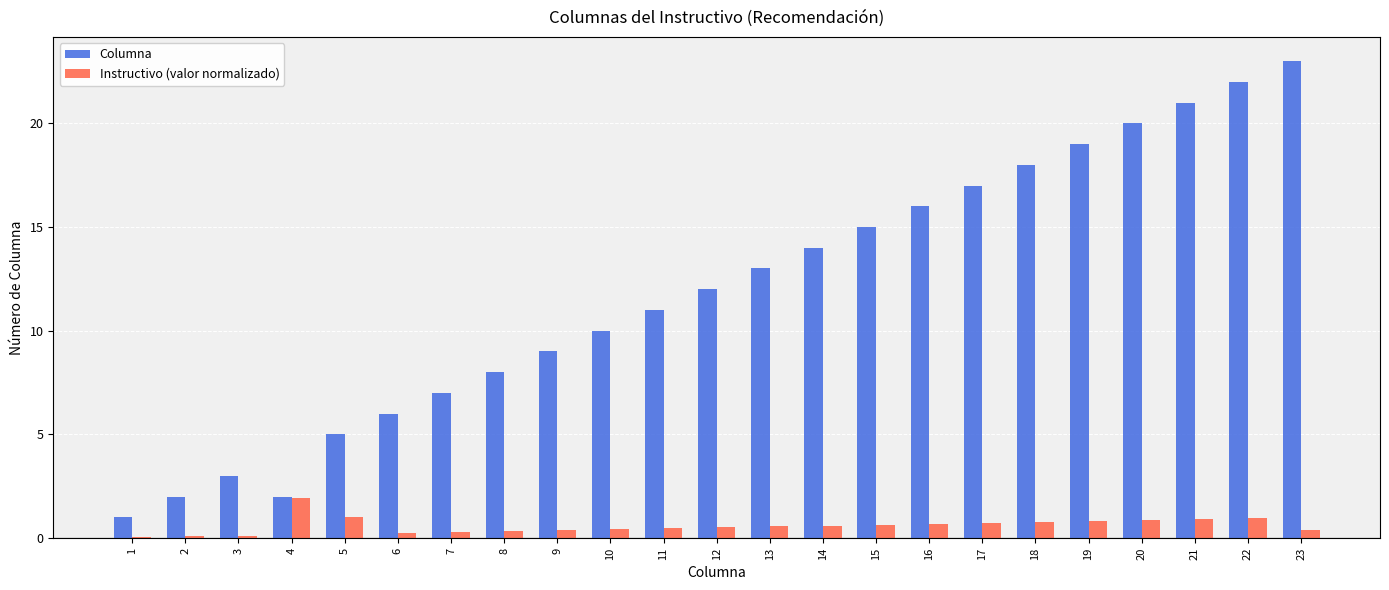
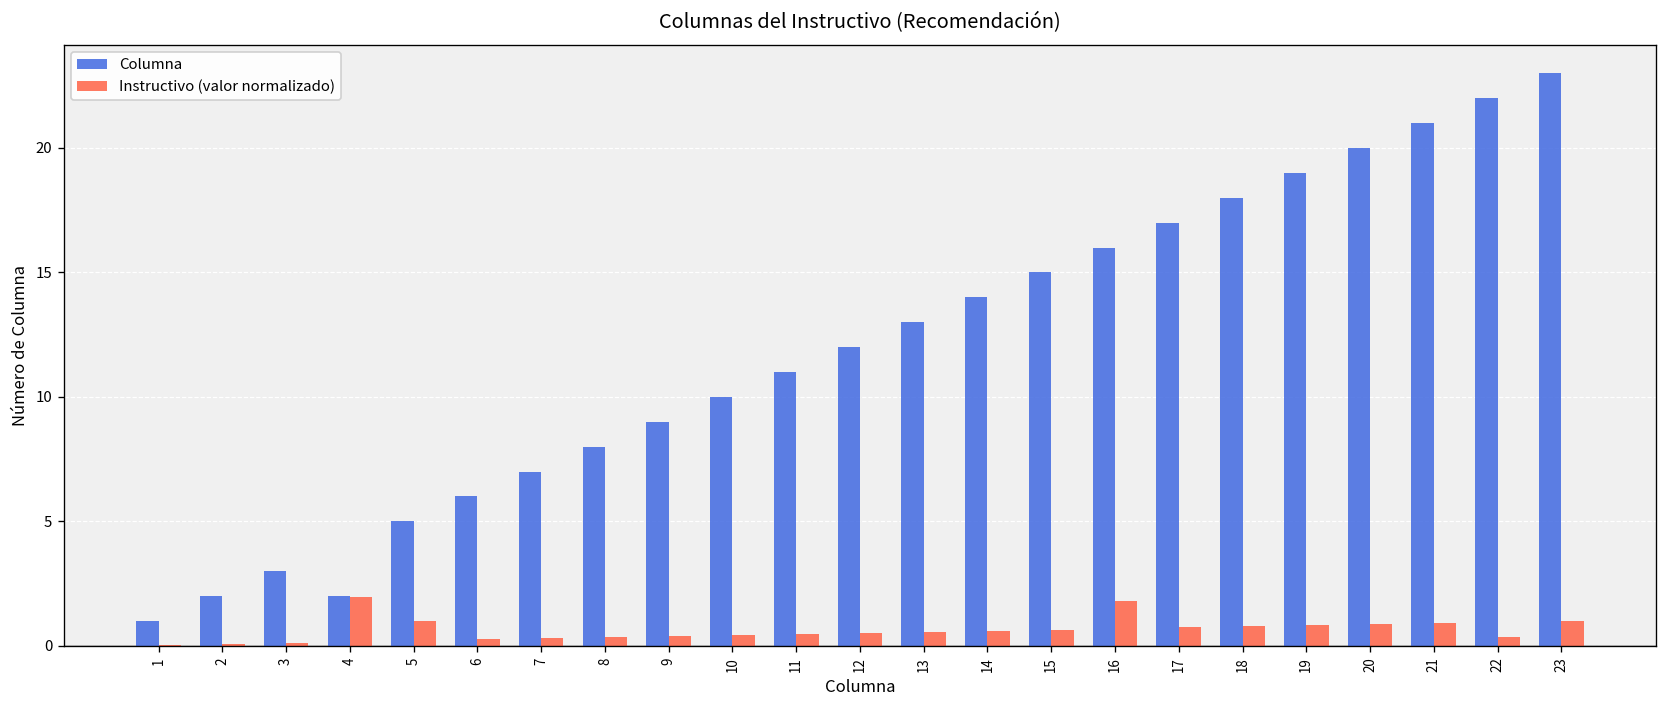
Instructivo (valor normalizado), 16: 0.7 -> 1.8
Instructivo (valor normalizado), 22: 1.0 -> 0.4
Instructivo (valor normalizado), 23: 0.4 -> 1.0
